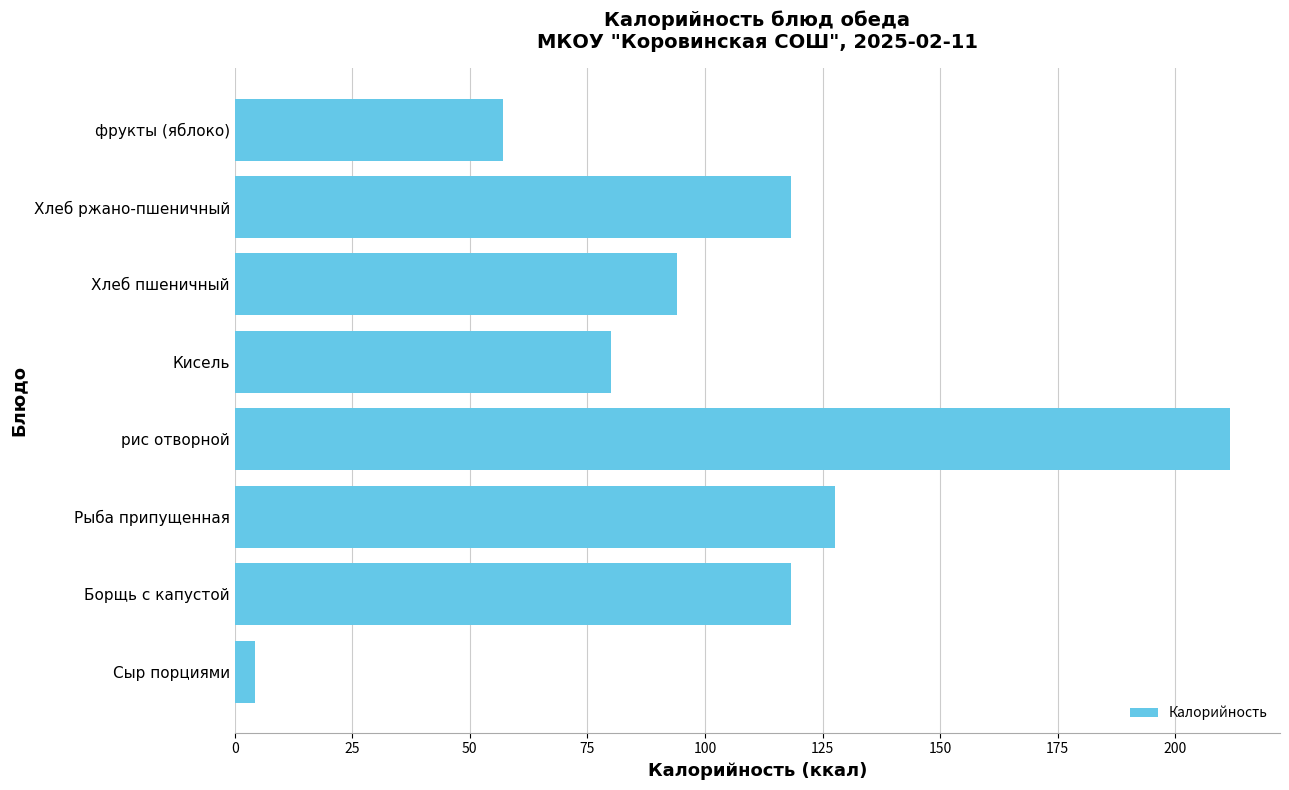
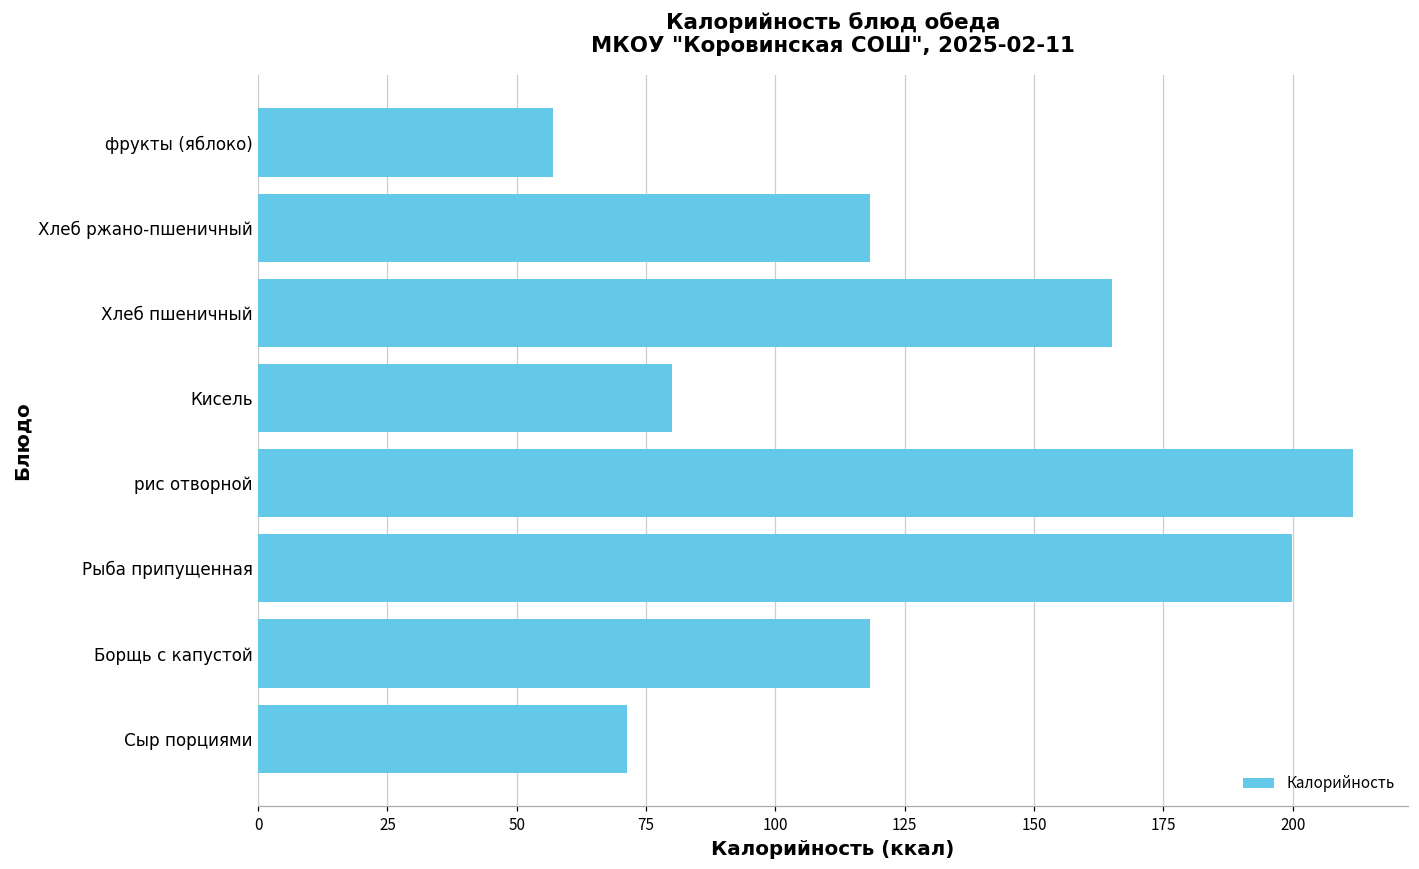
Хлеб пшеничный: 94 -> 165
Рыба припущенная: 128 -> 200
Сыр порциями: 4 -> 71
